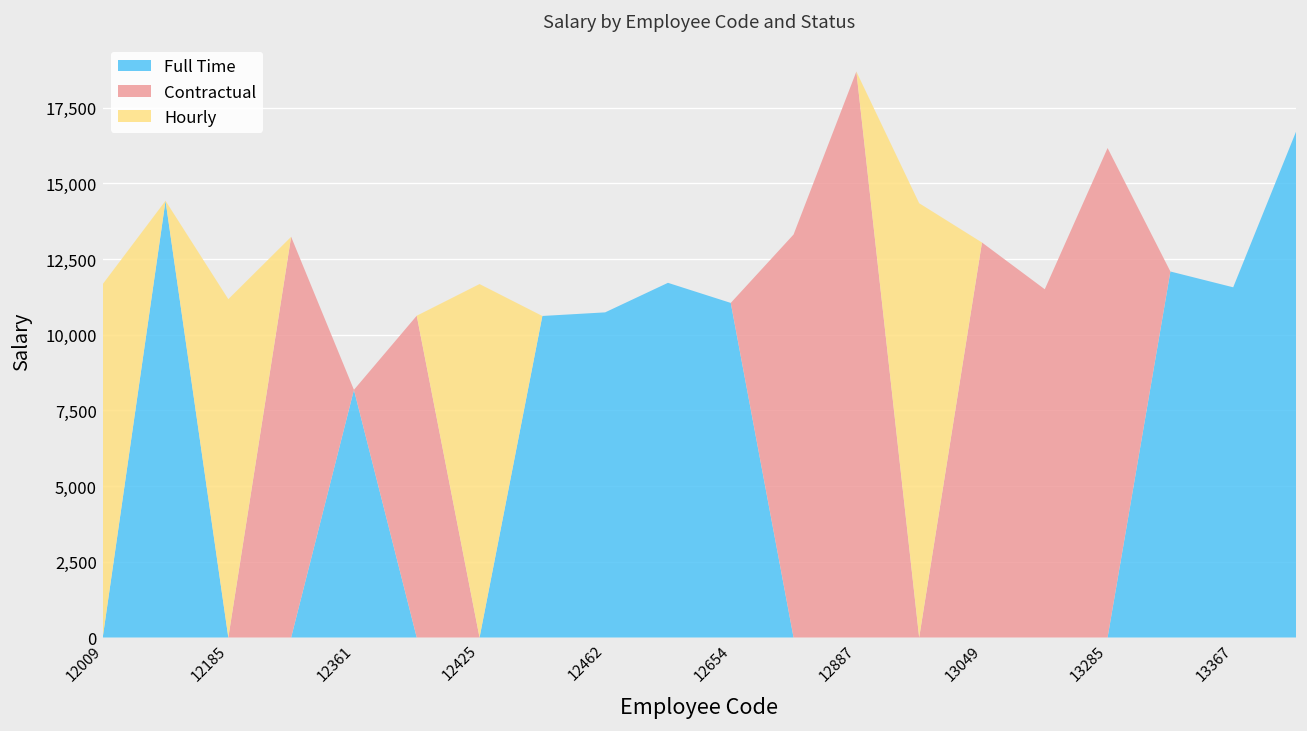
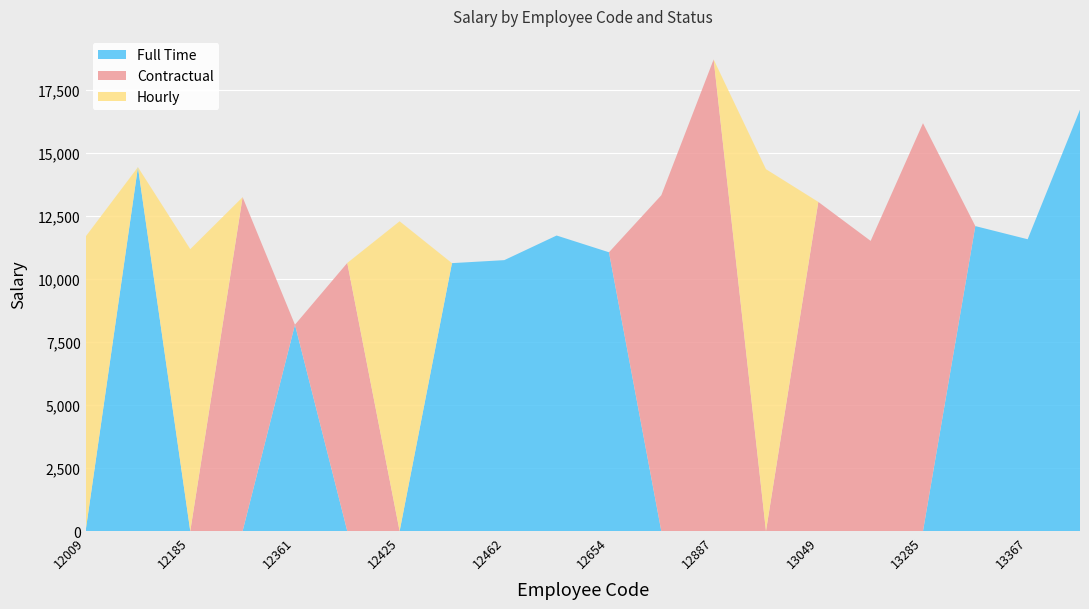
Hourly, 12425: 11,700 -> 12,300
